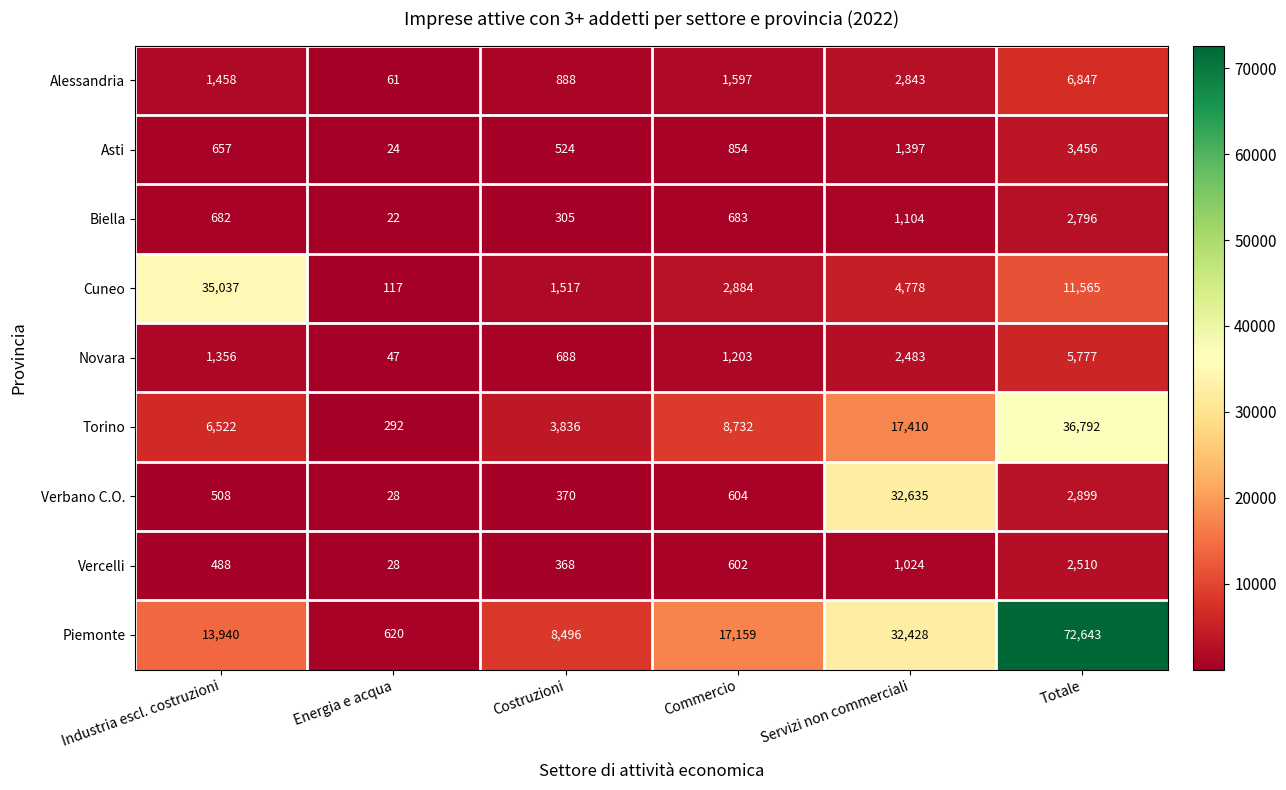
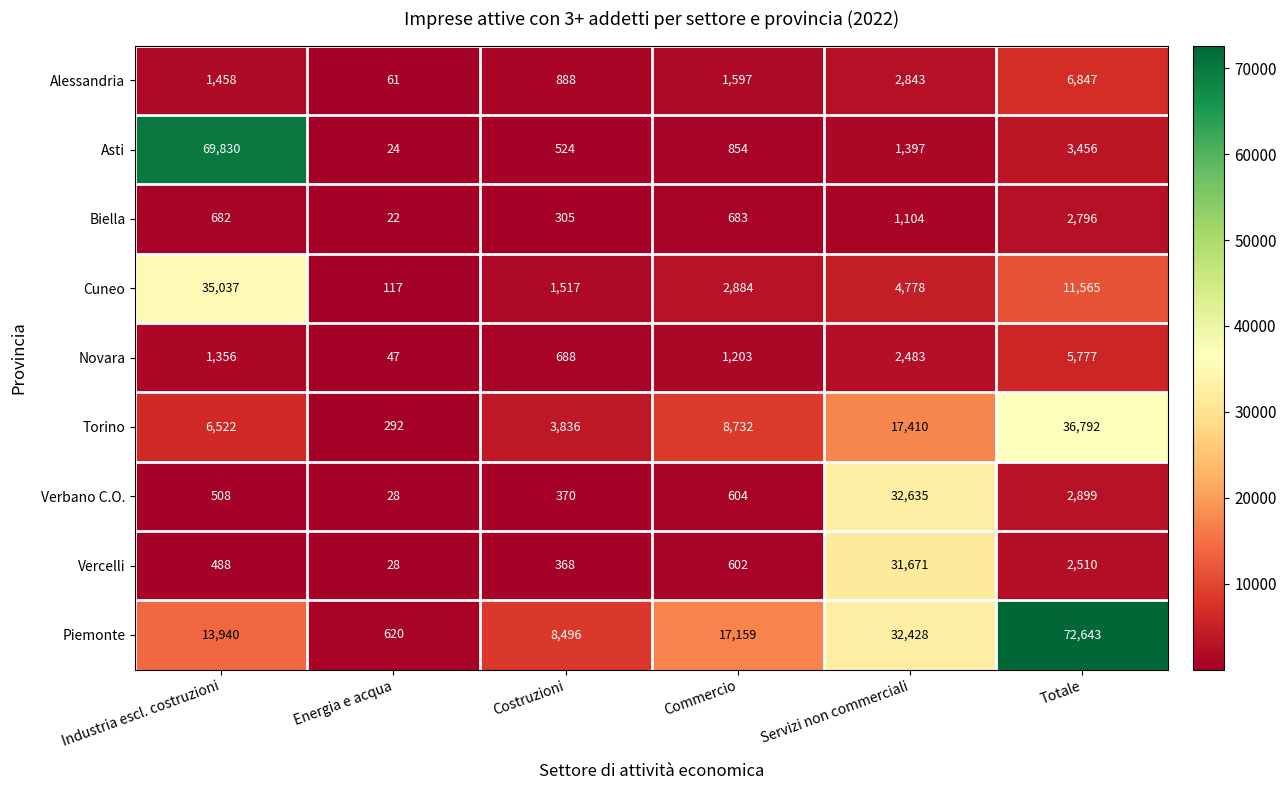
Asti, Industria escl. costruzioni: 657 -> 69,830
Vercelli, Servizi non commerciali: 1,024 -> 31,671
